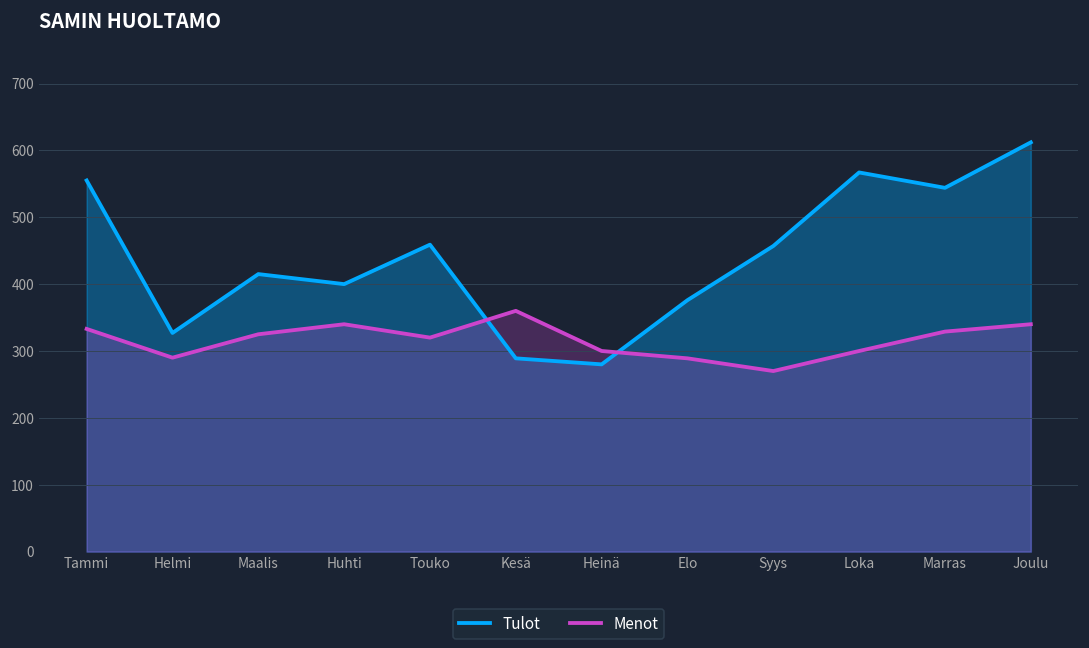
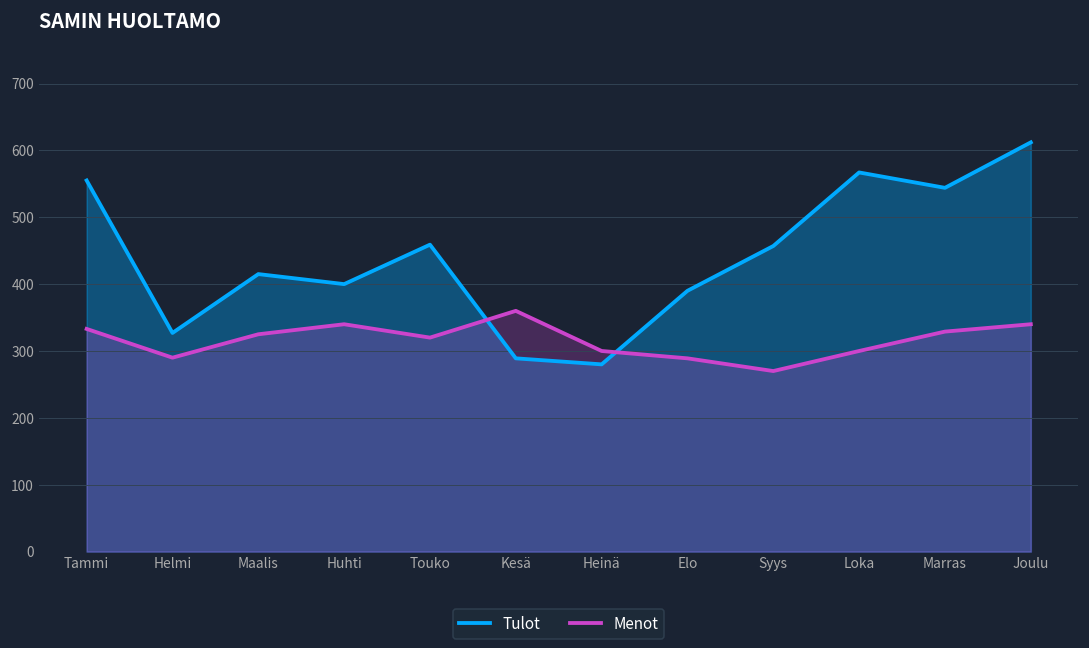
Tulot, Elo: 380 -> 390
